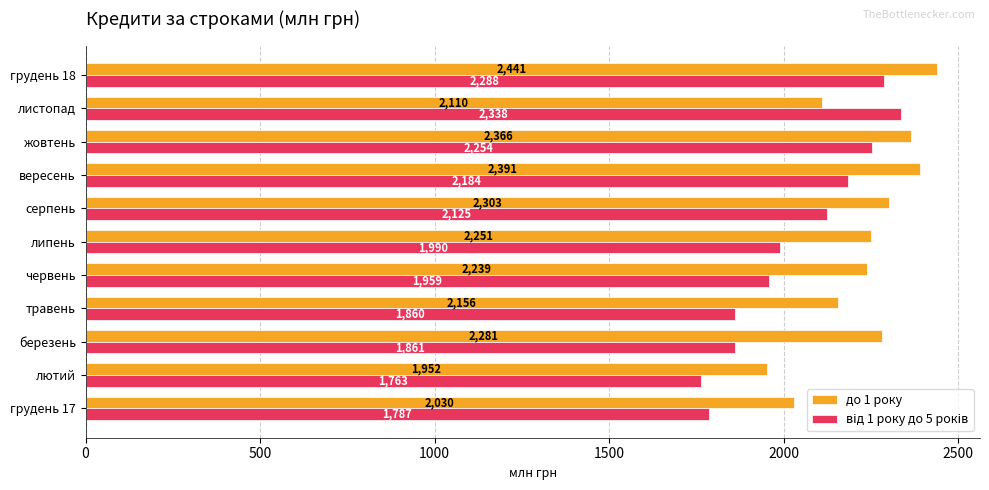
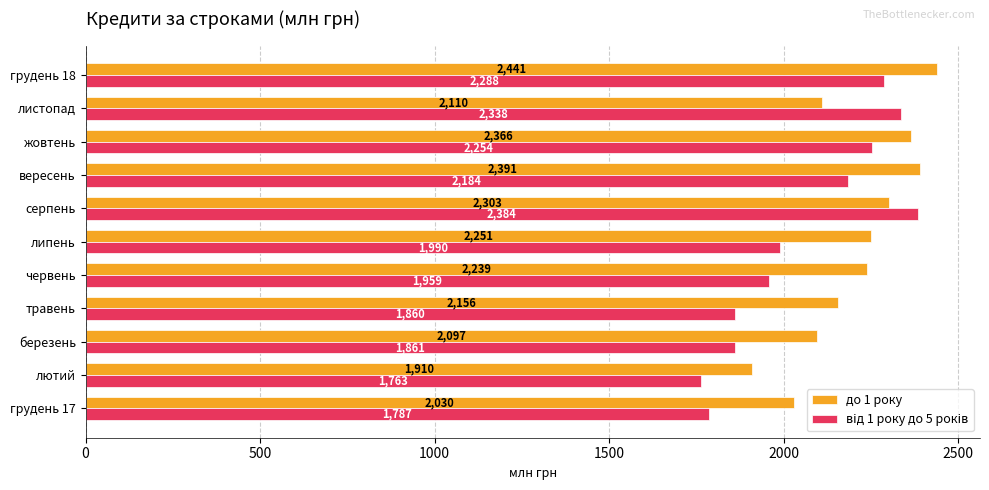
від 1 року до 5 років, серпень: 2,125 -> 2,384
до 1 року, березень: 2,281 -> 2,097
до 1 року, лютий: 1,952 -> 1,910
